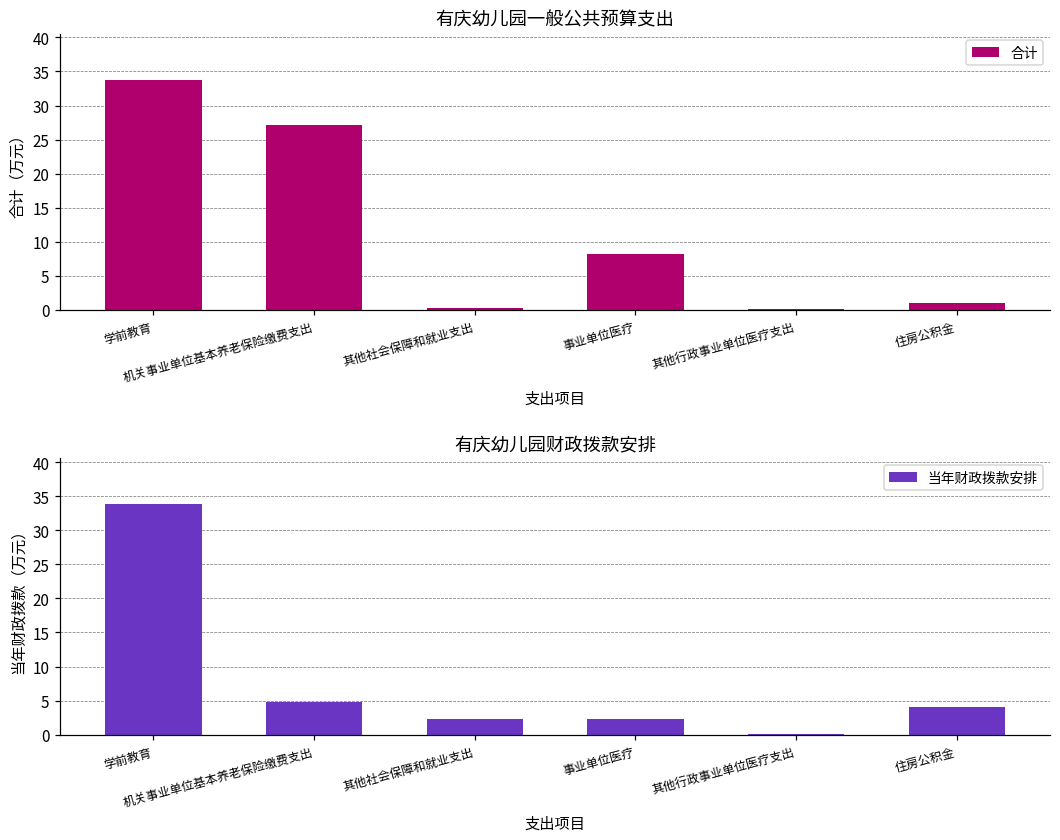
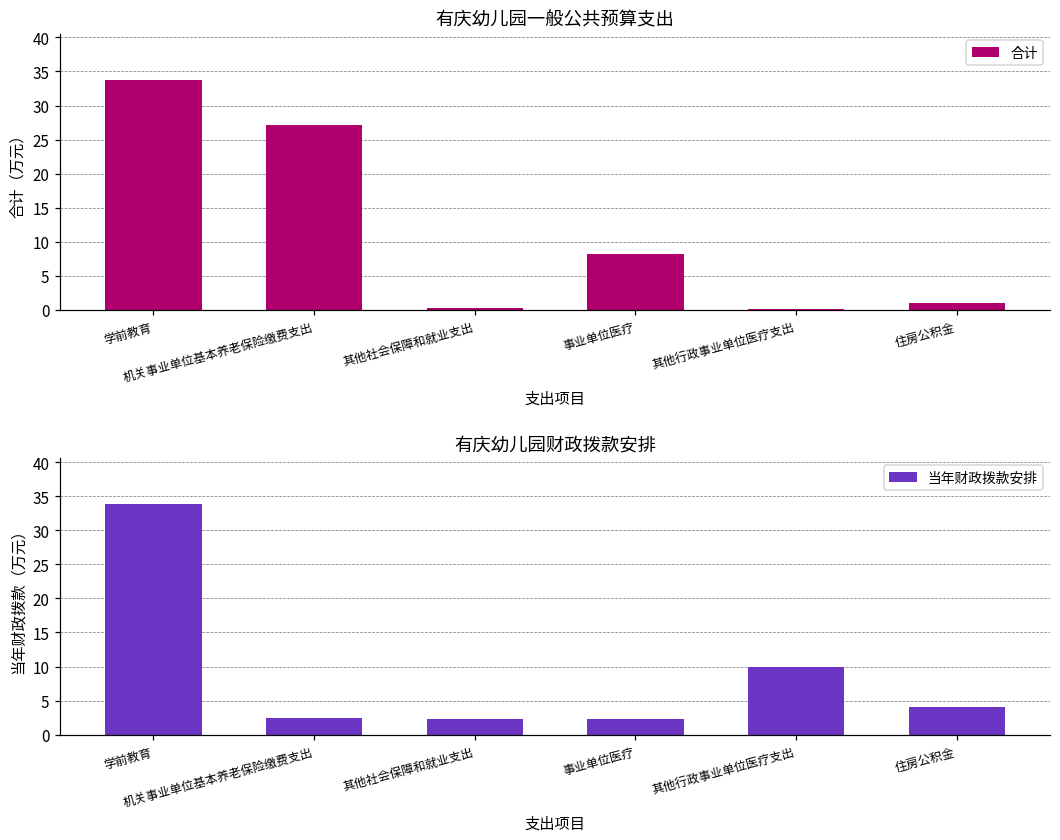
有庆幼儿园财政拨款安排, 机关事业单位基本养老保险缴费支出: 5 -> 2
有庆幼儿园财政拨款安排, 其他行政事业单位医疗支出: 0 -> 10
